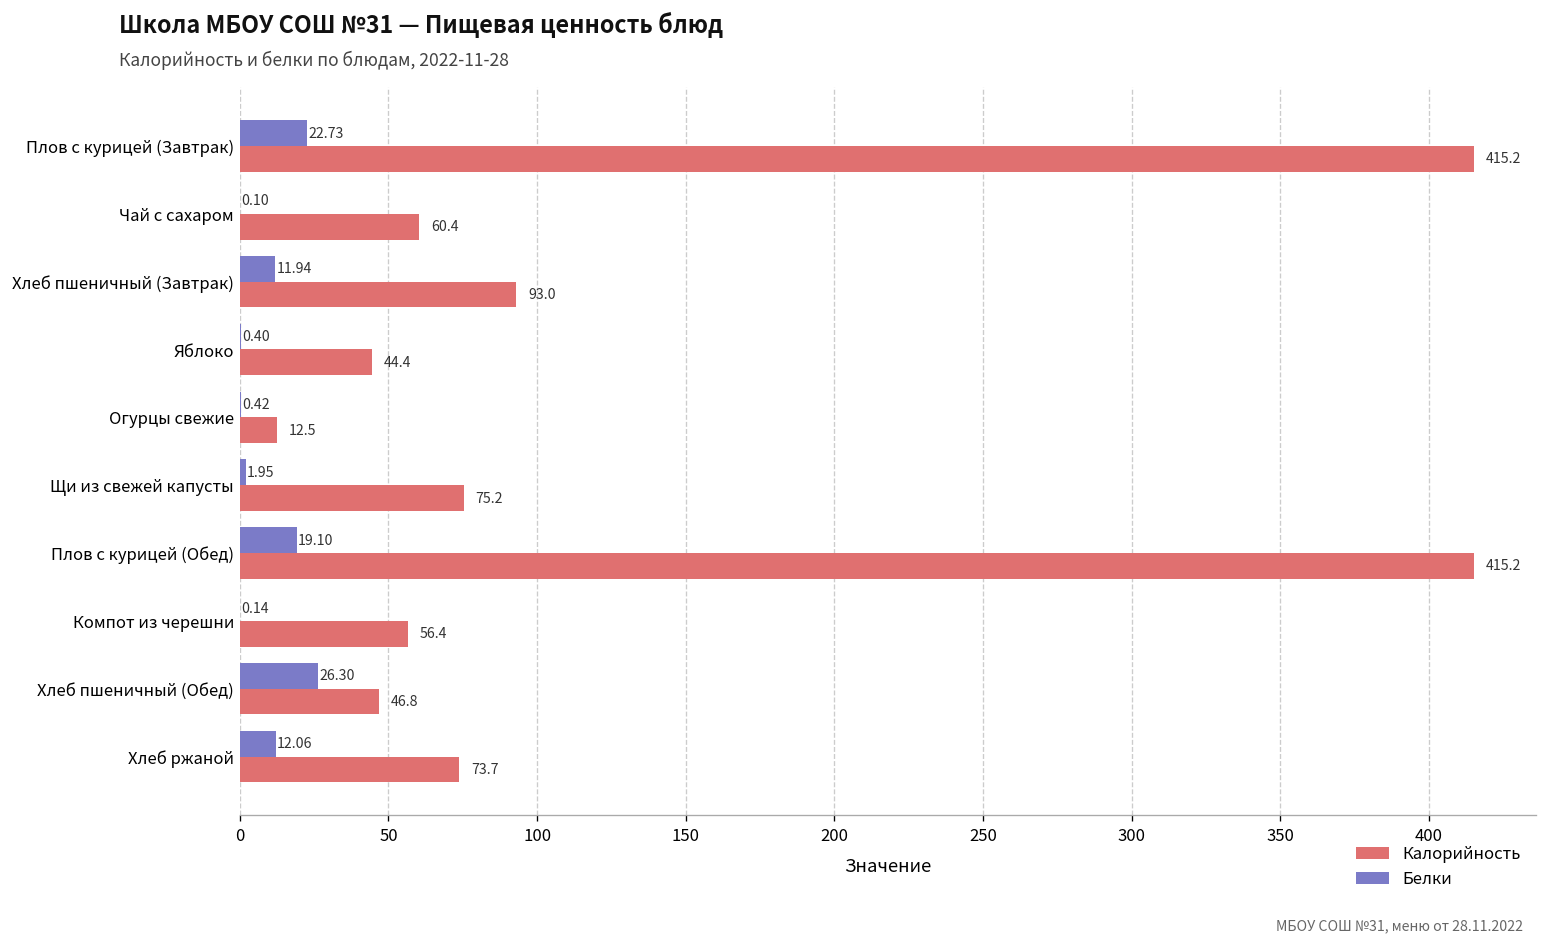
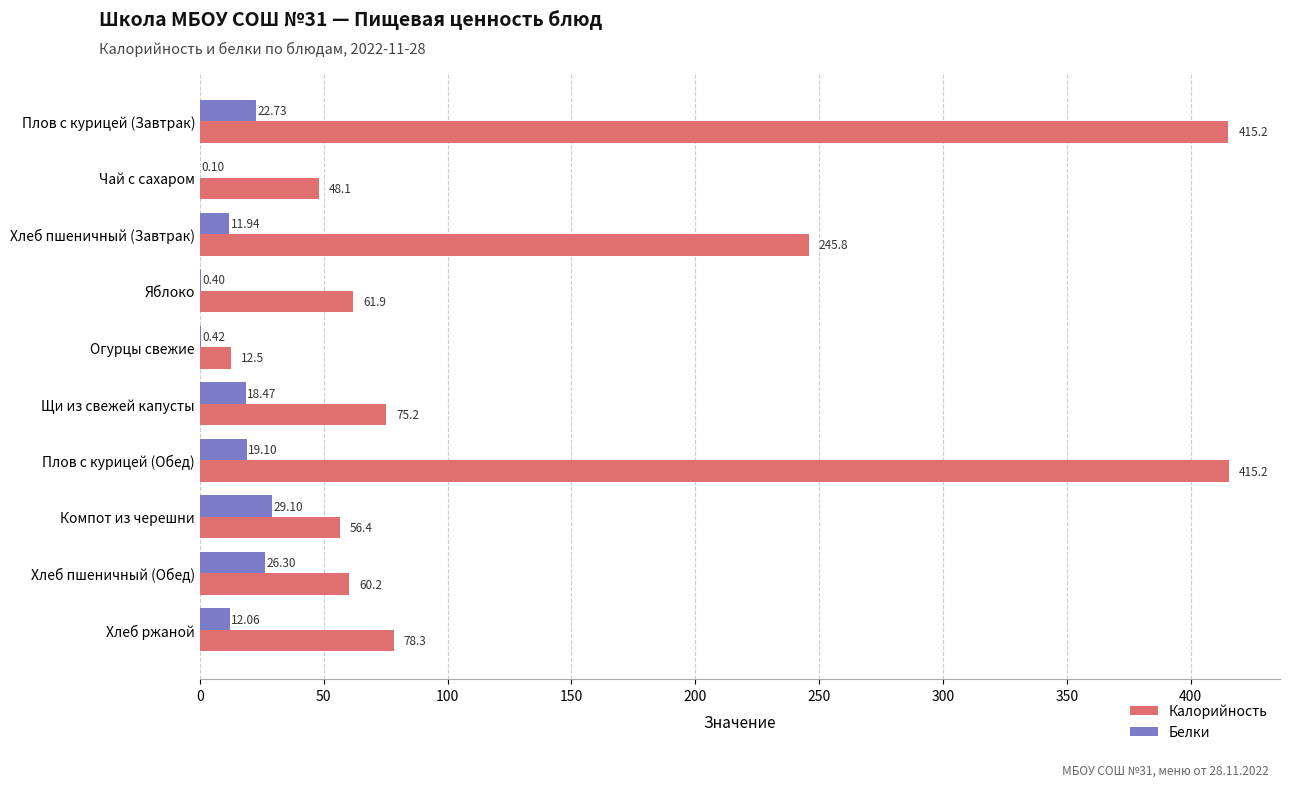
Калорийность, Чай с сахаром: 60.4 -> 48.1
Калорийность, Хлеб пшеничный (Завтрак): 93.0 -> 245.8
Калорийность, Яблоко: 44.4 -> 61.9
Белки, Щи из свежей капусты: 1.95 -> 18.47
Белки, Компот из черешни: 0.14 -> 29.10
Калорийность, Хлеб пшеничный (Обед): 46.8 -> 60.2
Калорийность, Хлеб ржаной: 73.7 -> 78.3
